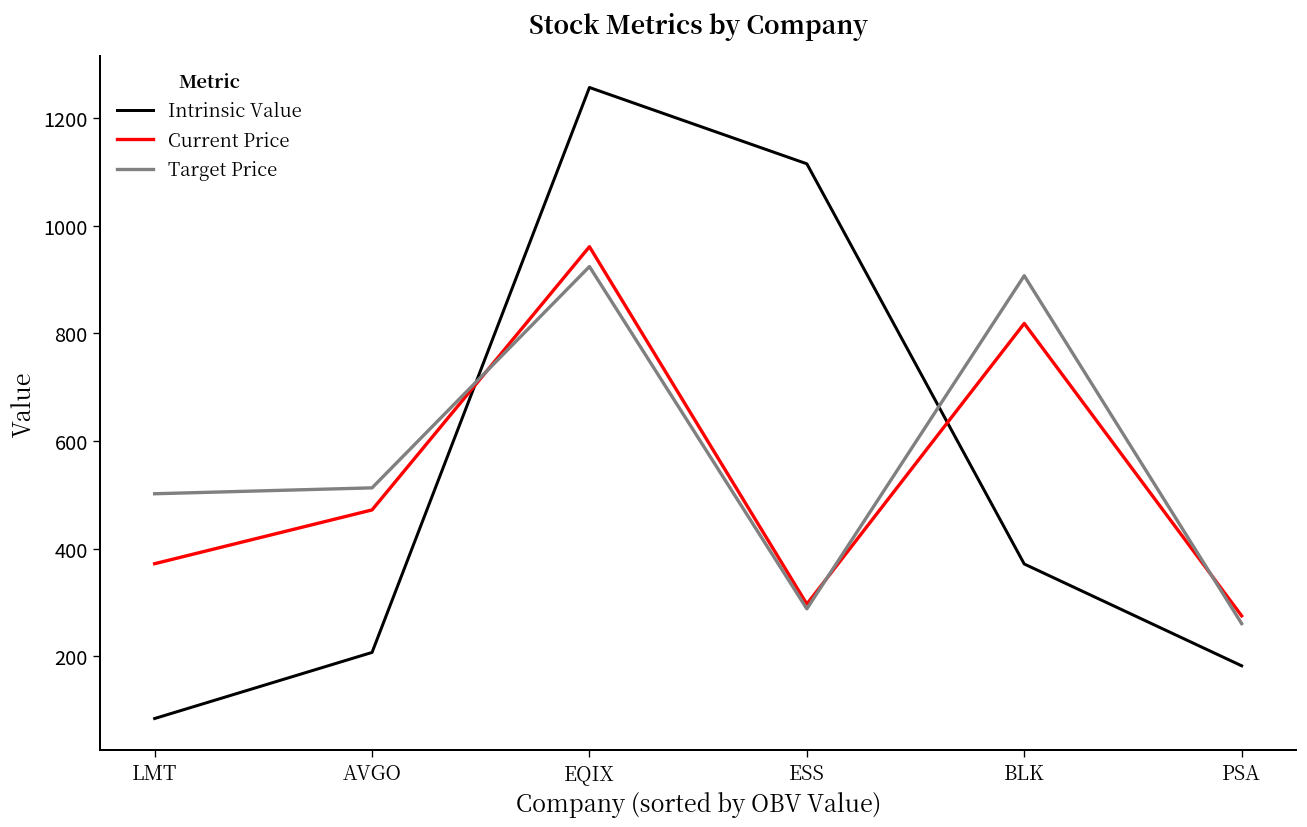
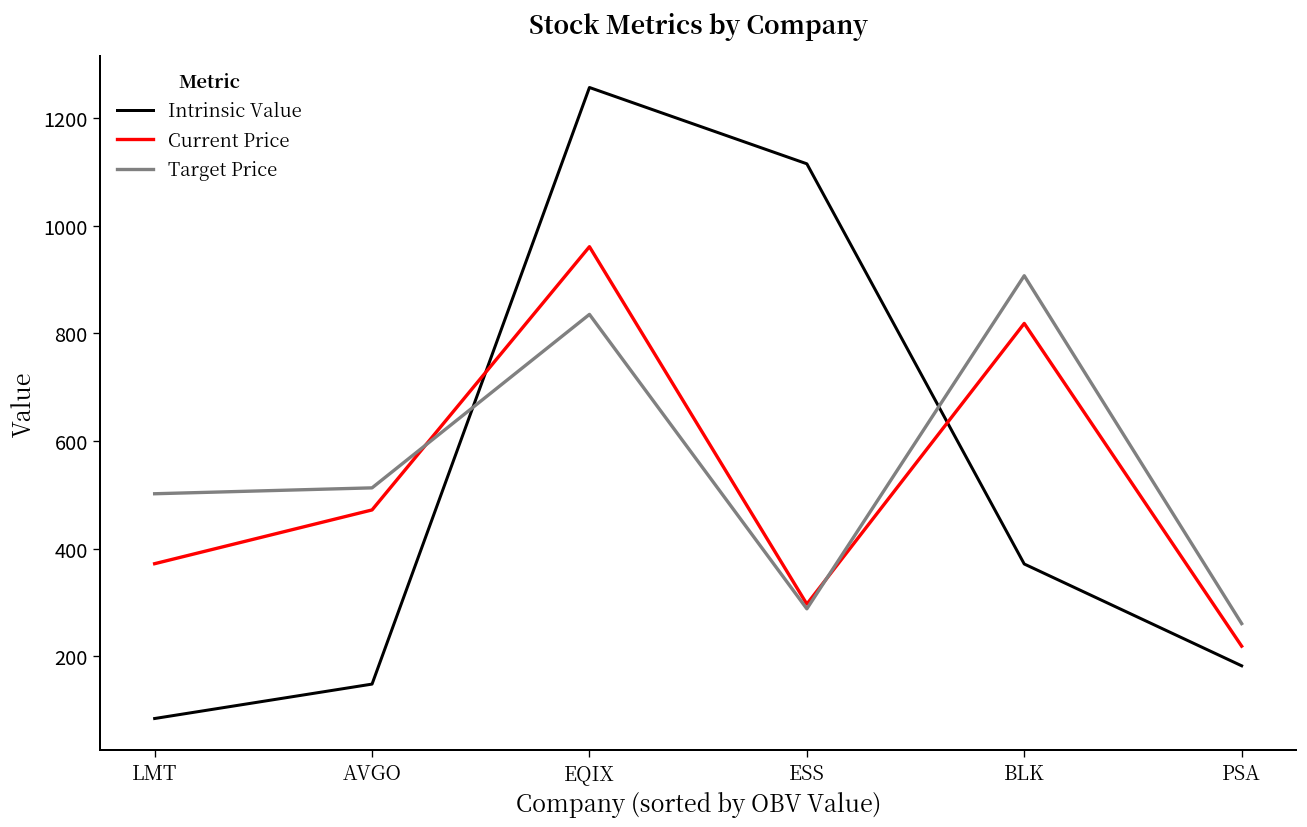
Intrinsic Value, AVGO: 210 -> 150
Target Price, EQIX: 920 -> 840
Current Price, PSA: 280 -> 220
